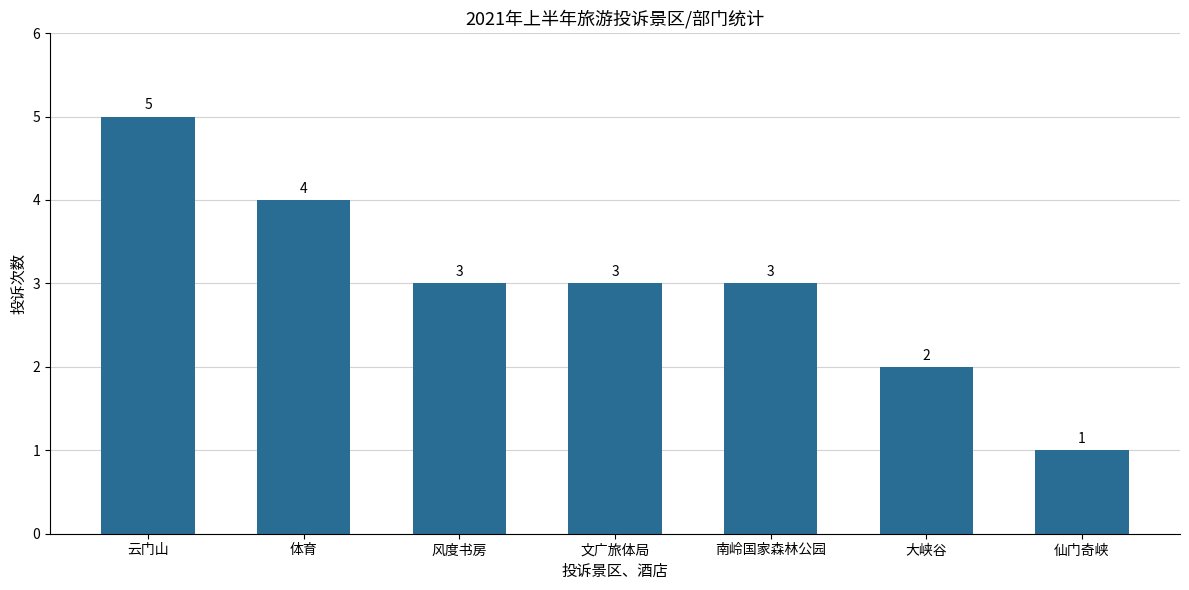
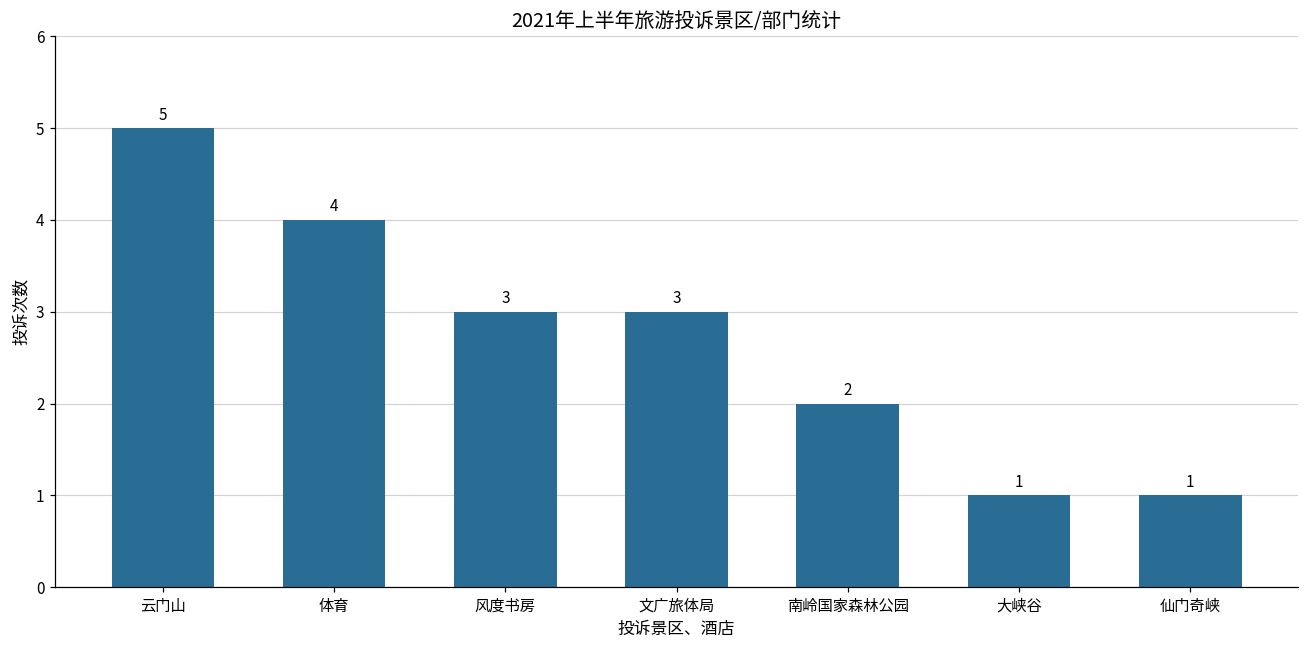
南岭国家森林公园: 3 -> 2
大峡谷: 2 -> 1
